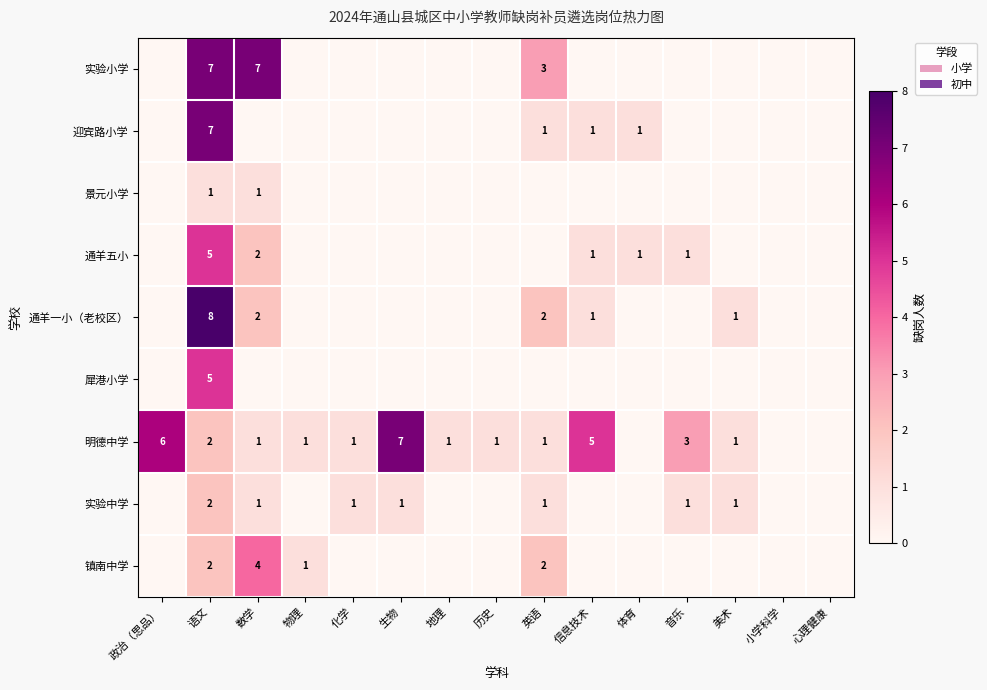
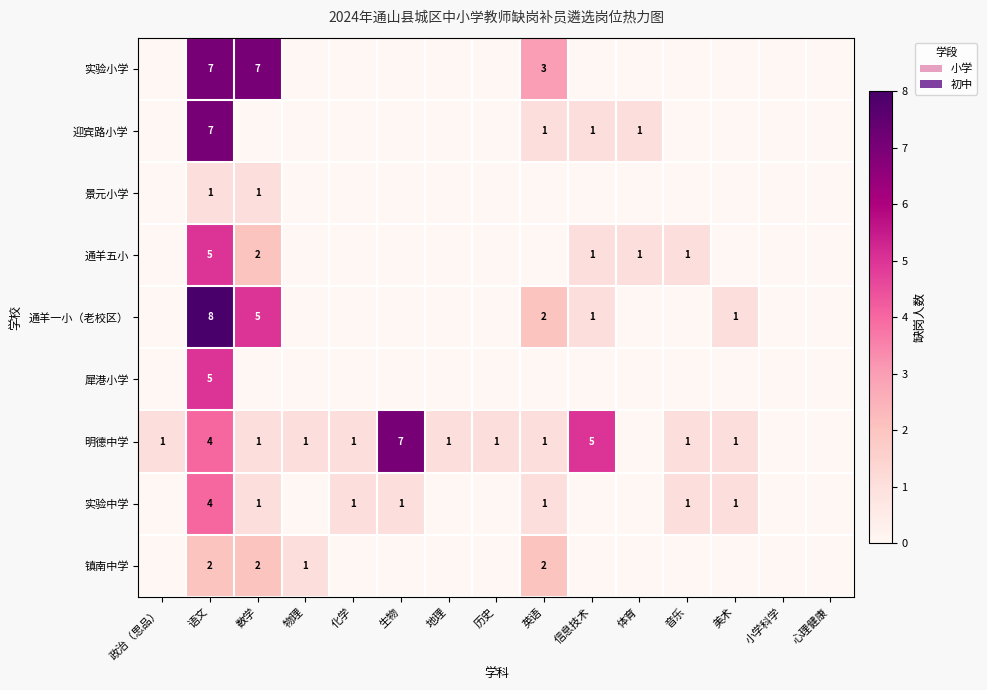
通羊一小（老校区）, 数学: 2 -> 5
明德中学, 政治（思品）: 6 -> 1
明德中学, 语文: 2 -> 4
明德中学, 音乐: 3 -> 1
实验中学, 语文: 2 -> 4
镇南中学, 数学: 4 -> 2
